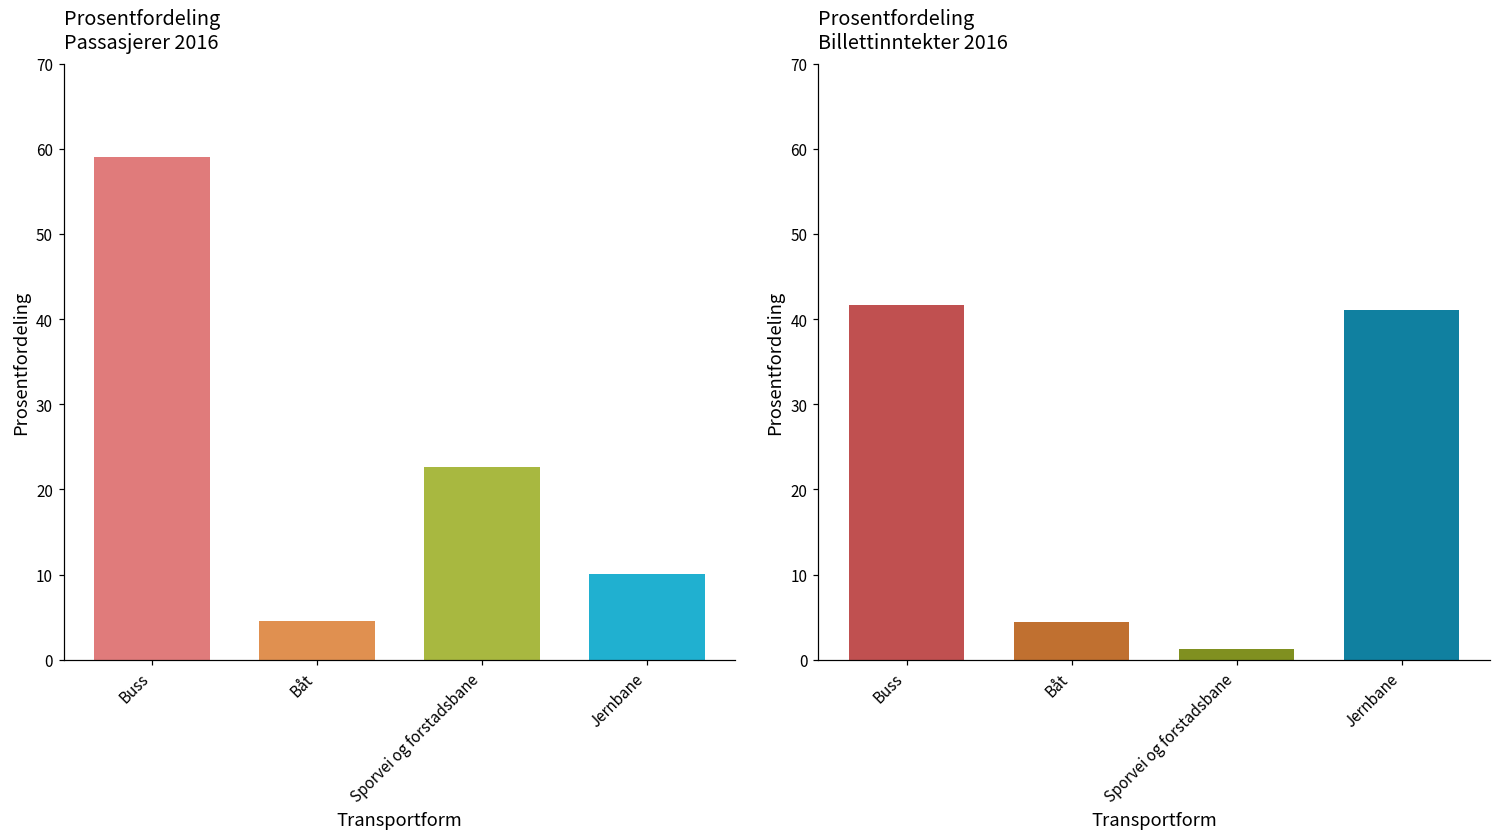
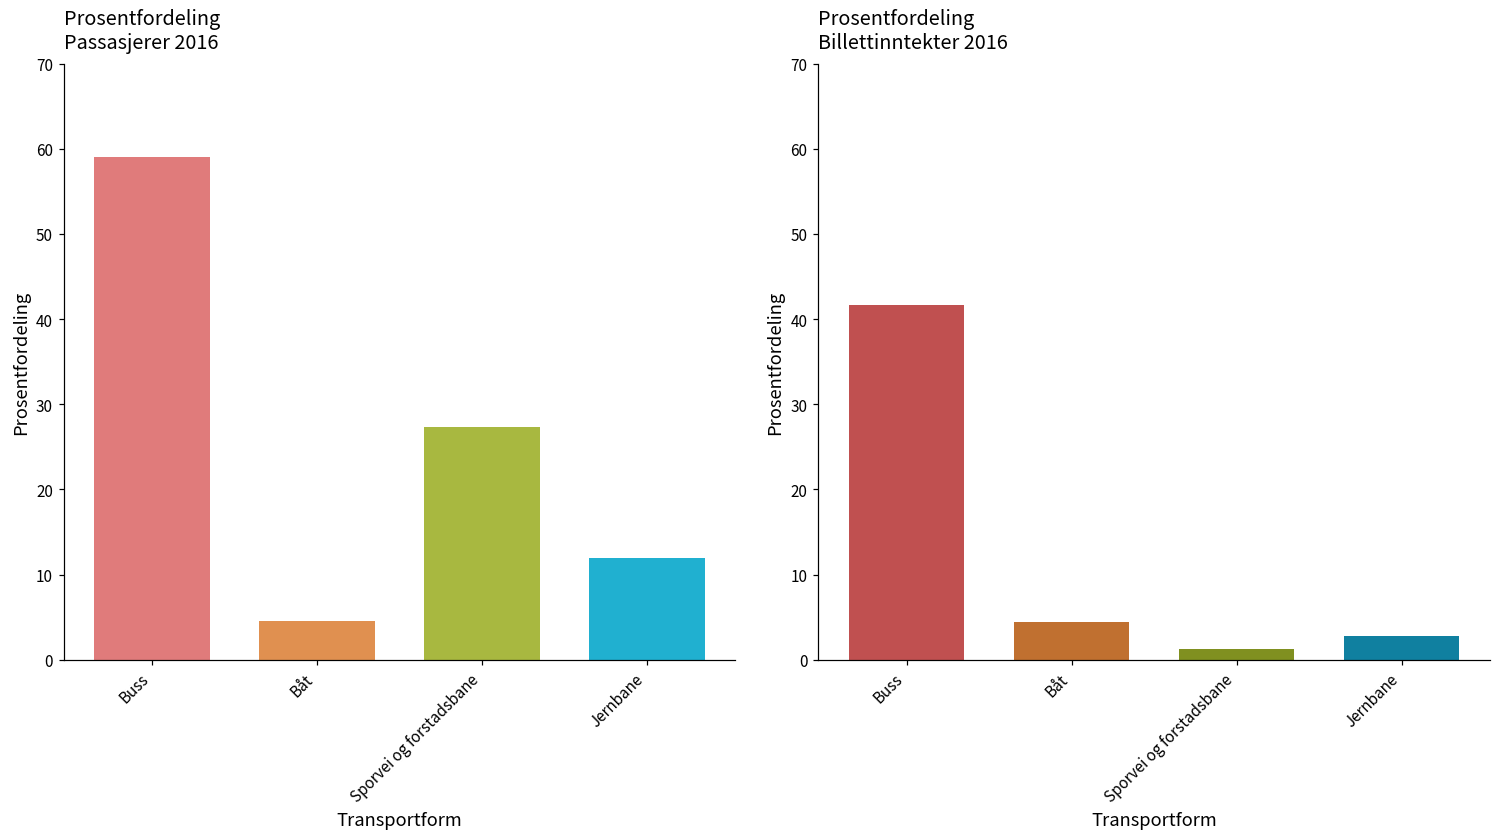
Prosentfordeling Passasjerer 2016, Sporvei og forstadsbane: 23 -> 27
Prosentfordeling Passasjerer 2016, Jernbane: 10 -> 12
Prosentfordeling Billettinntekter 2016, Jernbane: 41 -> 3
